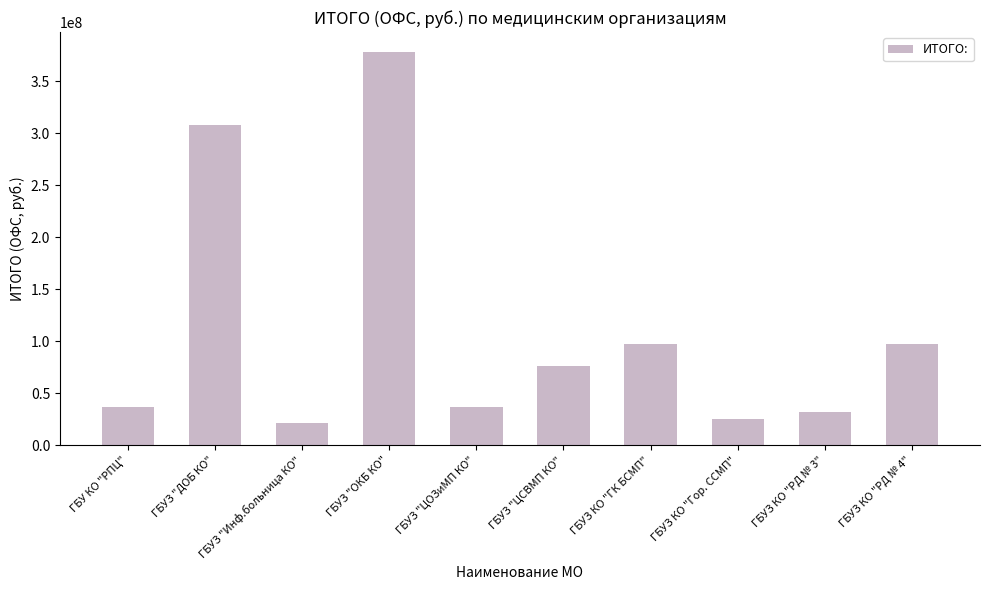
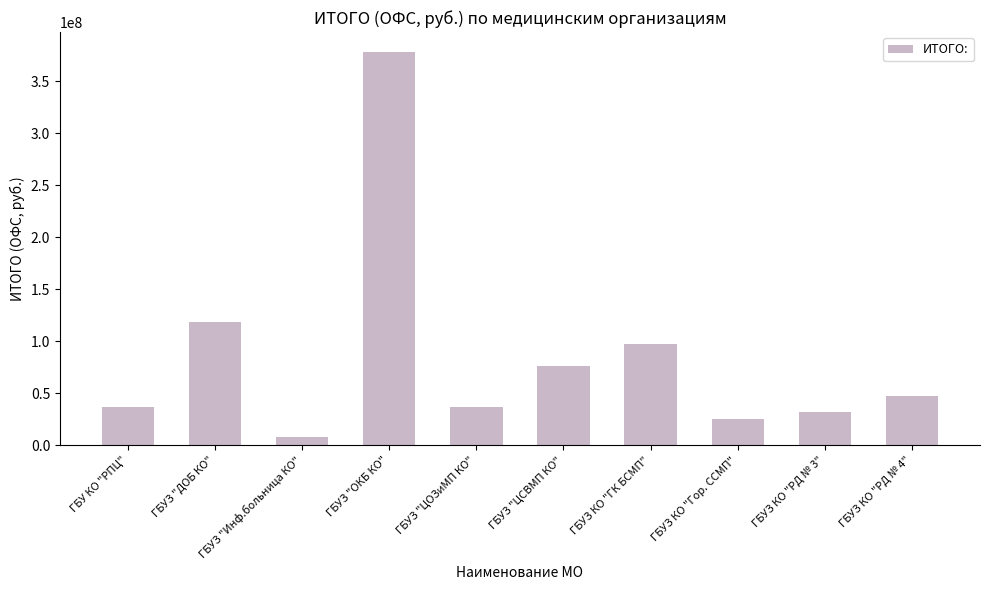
ГБУЗ "ДОБ КО": 308000000 -> 118000000
ГБУЗ "Инф.больница КО": 22000000 -> 8000000
ГБУЗ КО "РД № 4": 98000000 -> 47000000
